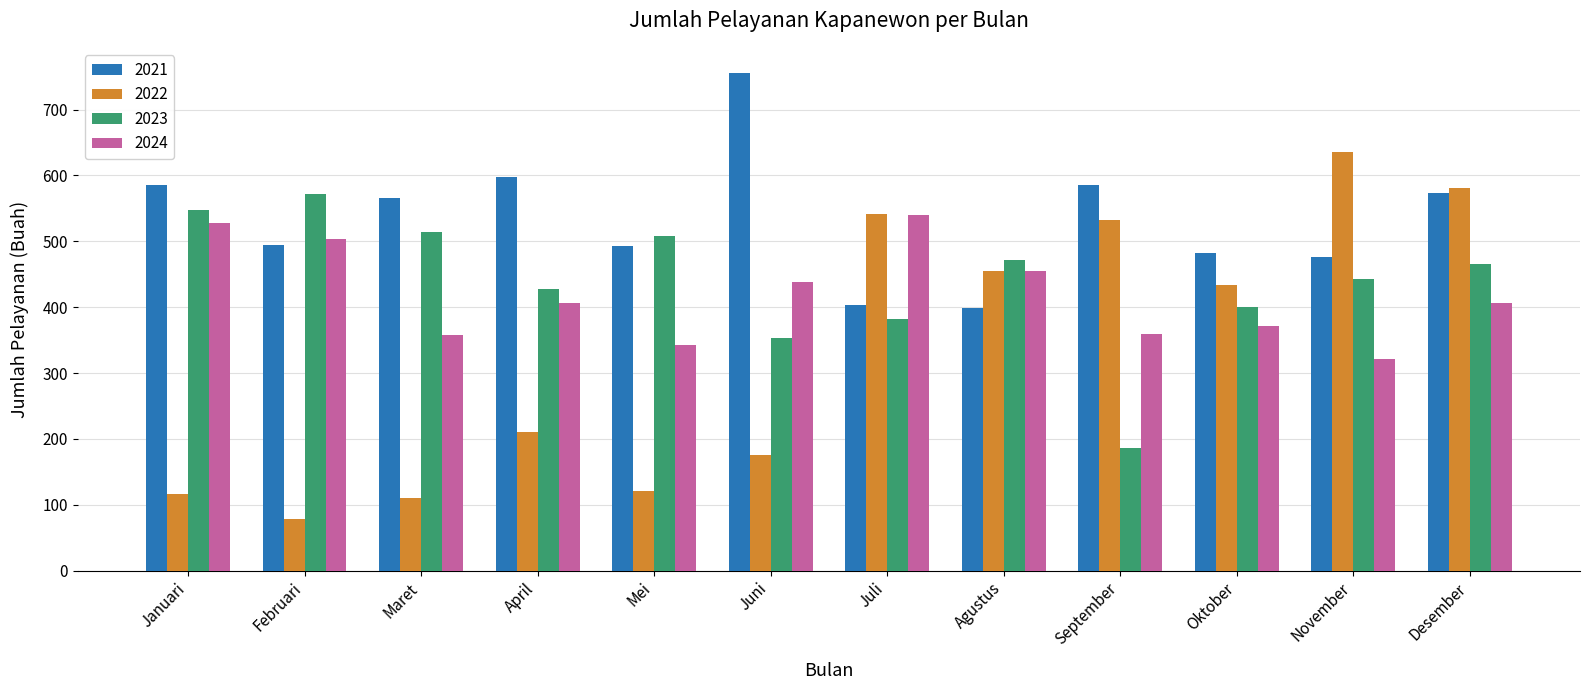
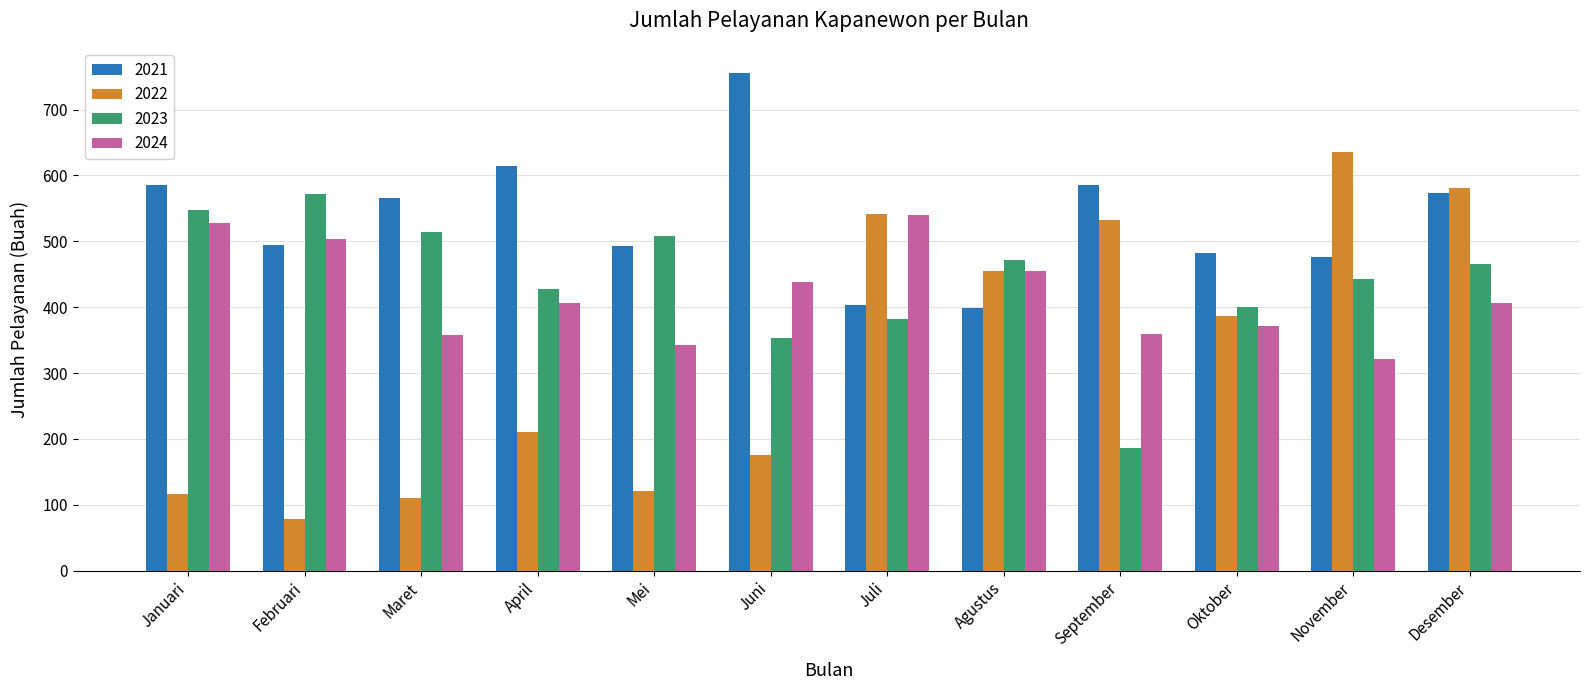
2021, April: 600 -> 610
2022, Oktober: 430 -> 390
